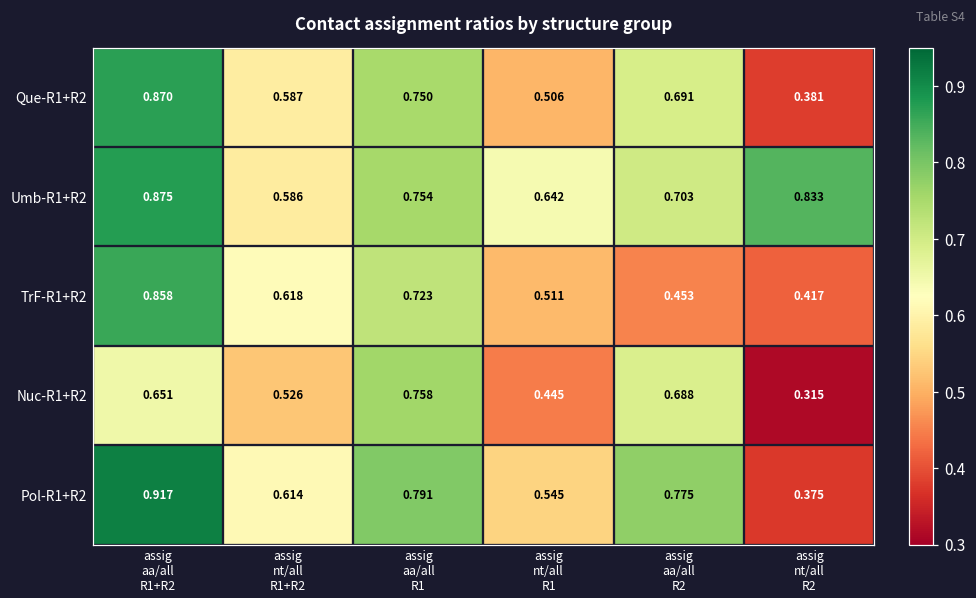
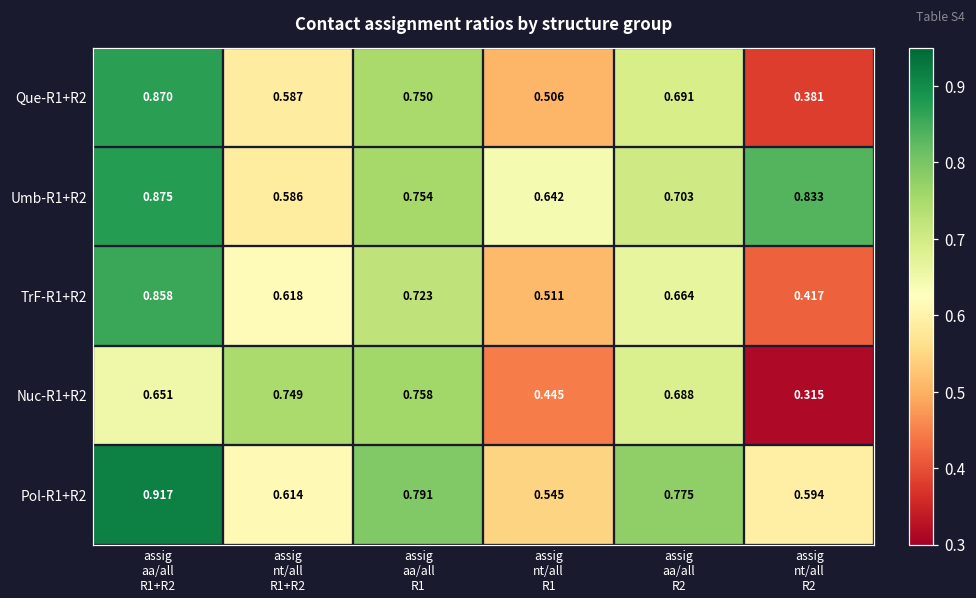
TrF-R1+R2, assig aa/all R2: 0.453 -> 0.664
Nuc-R1+R2, assig nt/all R1+R2: 0.526 -> 0.749
Pol-R1+R2, assig nt/all R2: 0.375 -> 0.594
